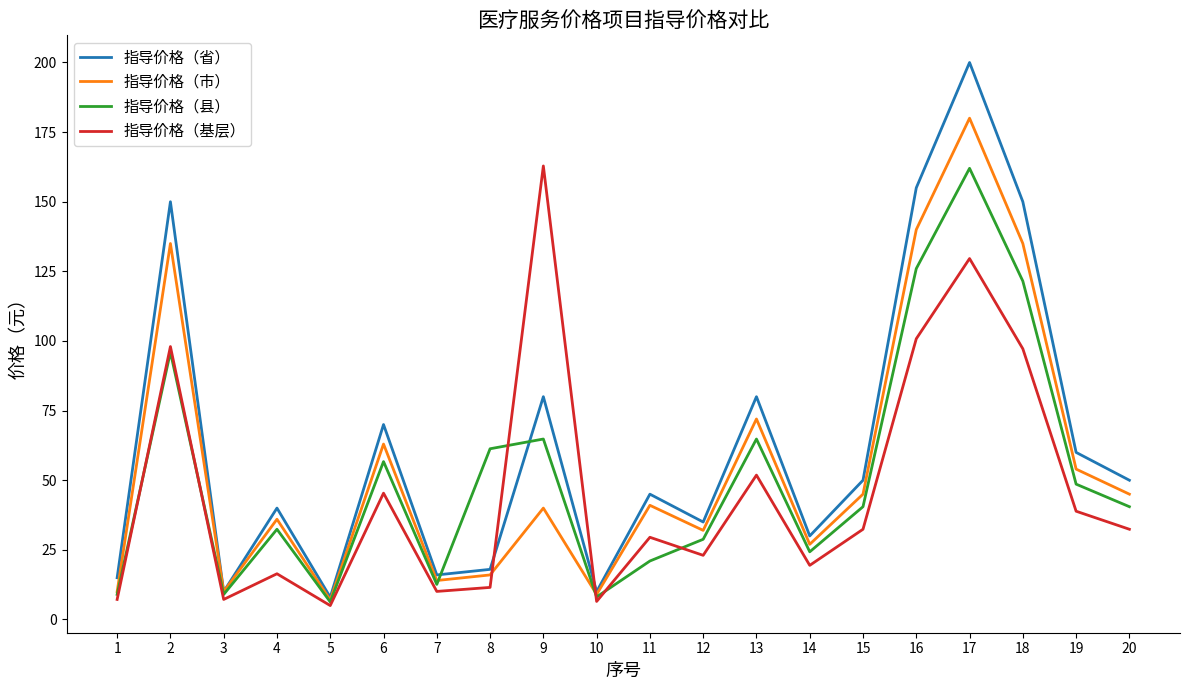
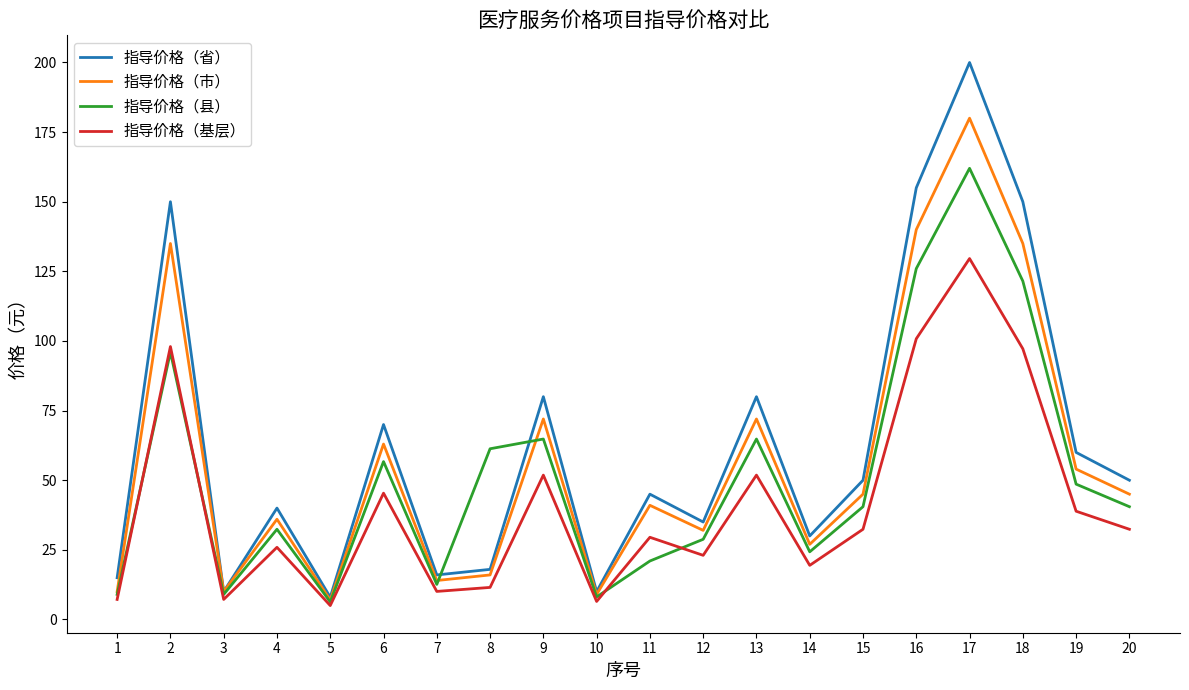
指导价格（基层）, 4: 16 -> 26
指导价格（市）, 9: 40 -> 72
指导价格（基层）, 9: 163 -> 52
